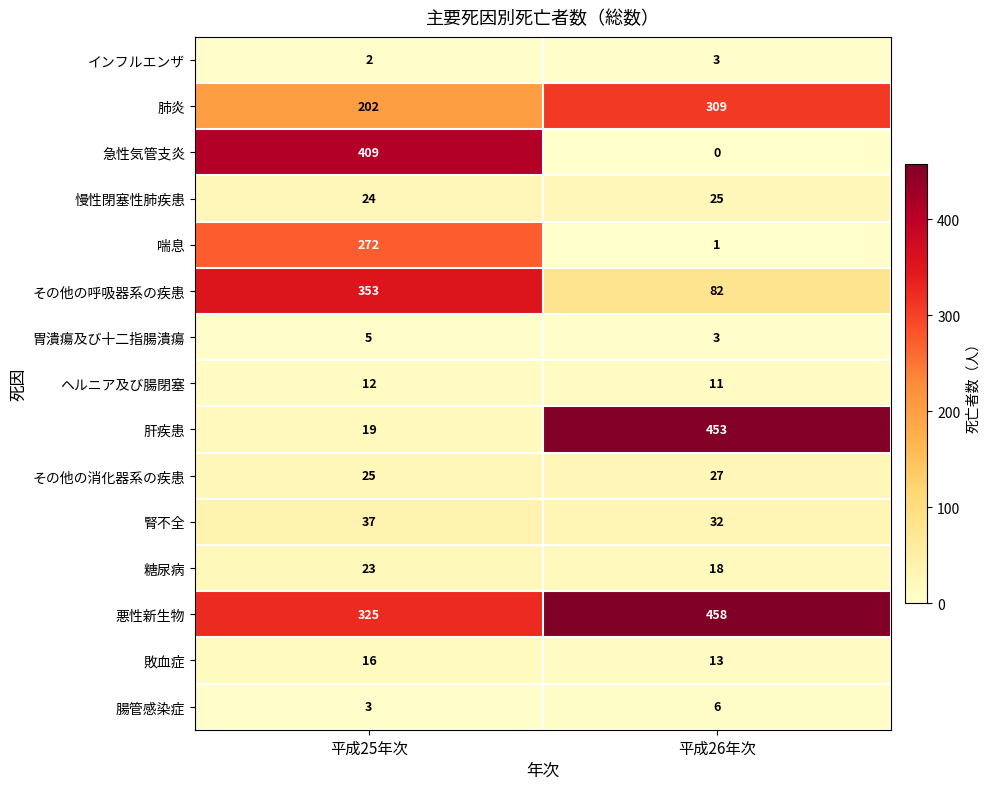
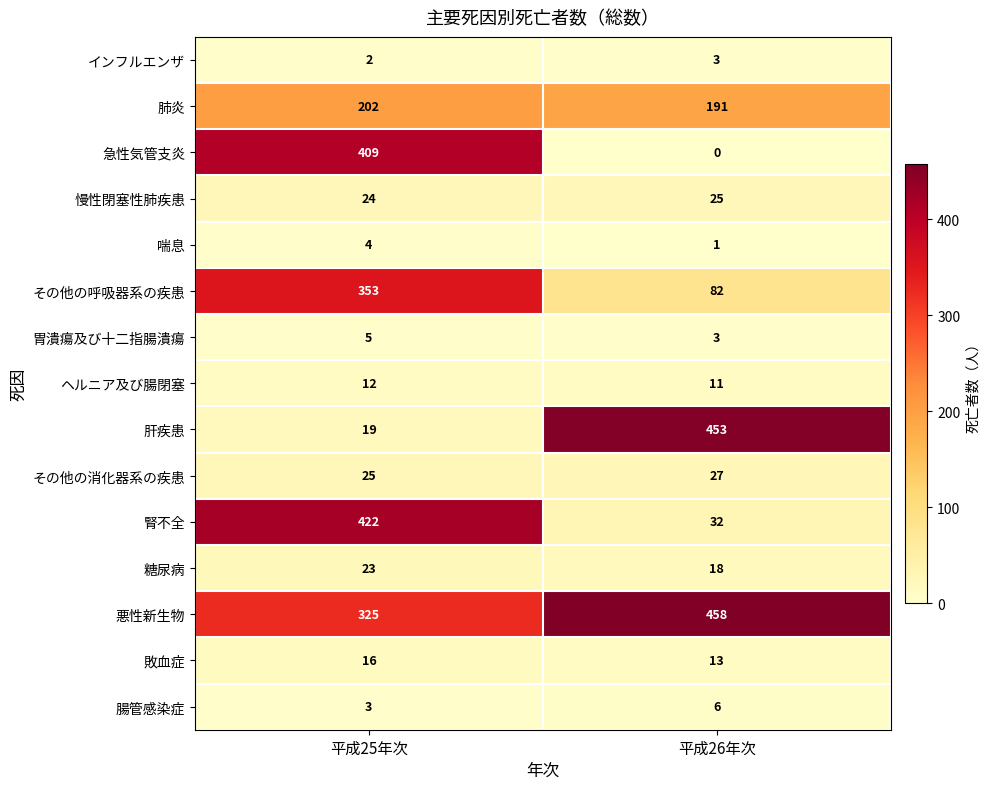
肺炎, 平成26年次: 309 -> 191
喘息, 平成25年次: 272 -> 4
腎不全, 平成25年次: 37 -> 422
